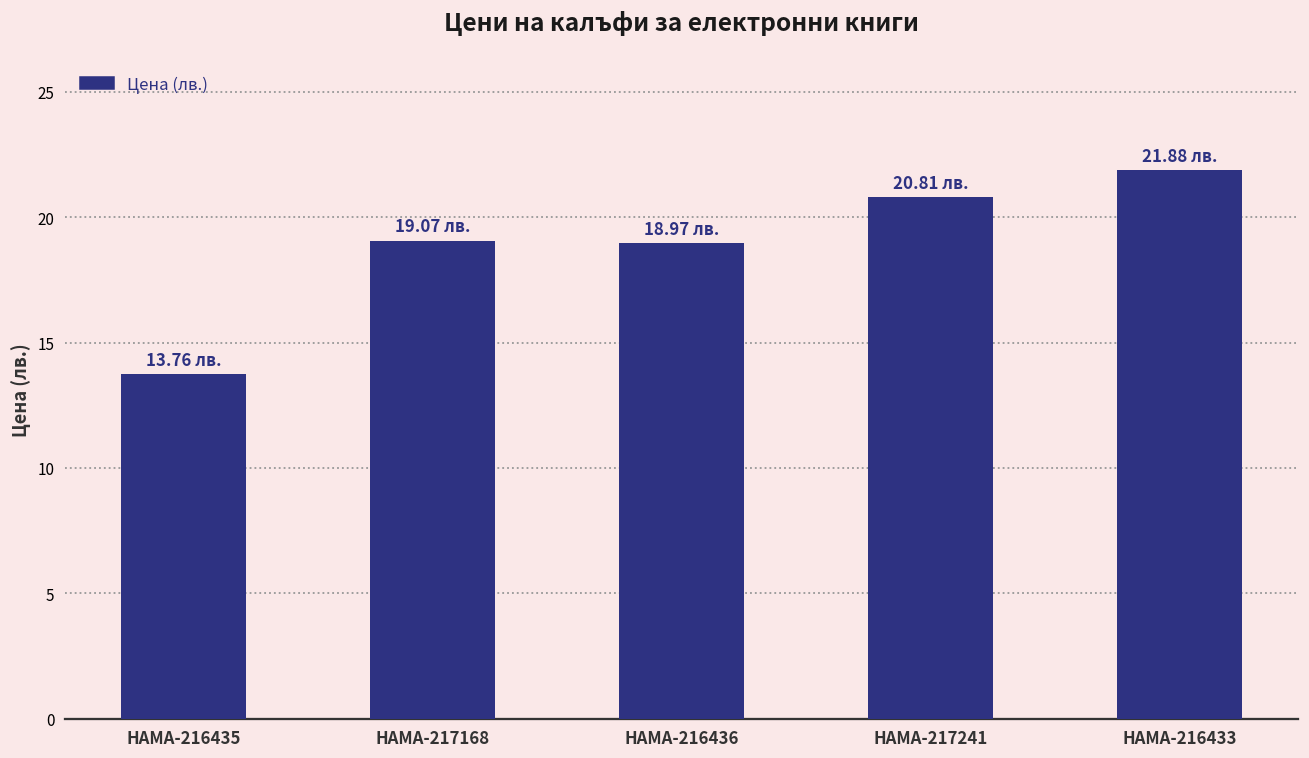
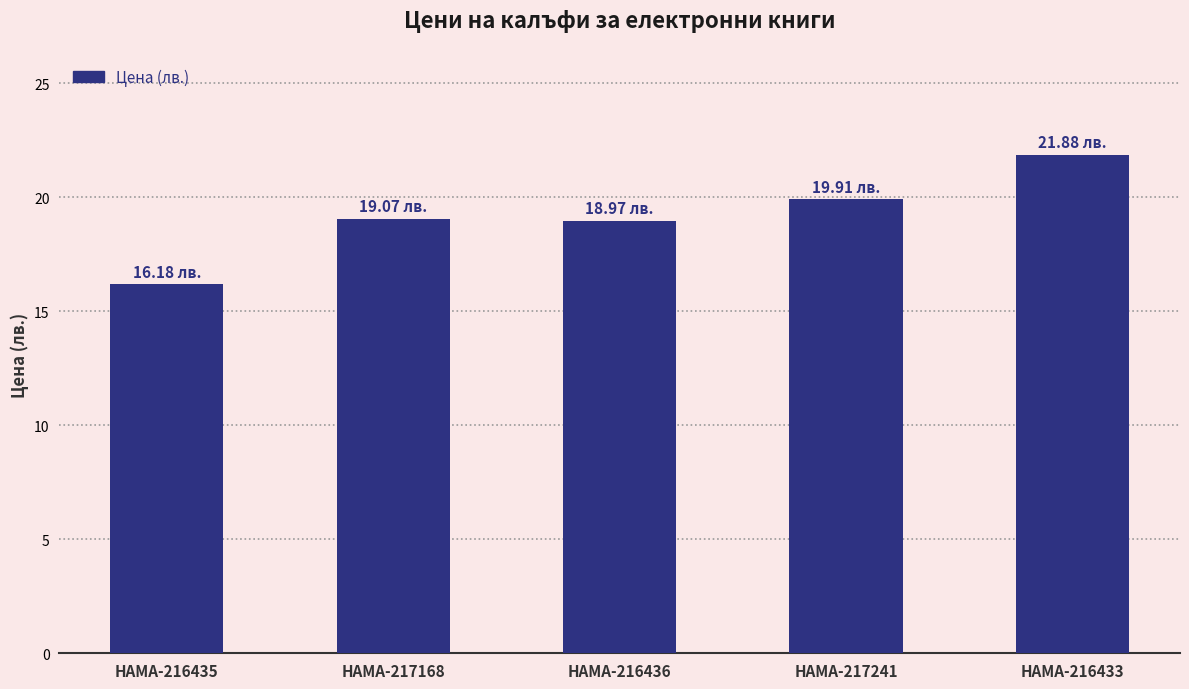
HAMA-216435: 13.76 -> 16.18
HAMA-217241: 20.81 -> 19.91
